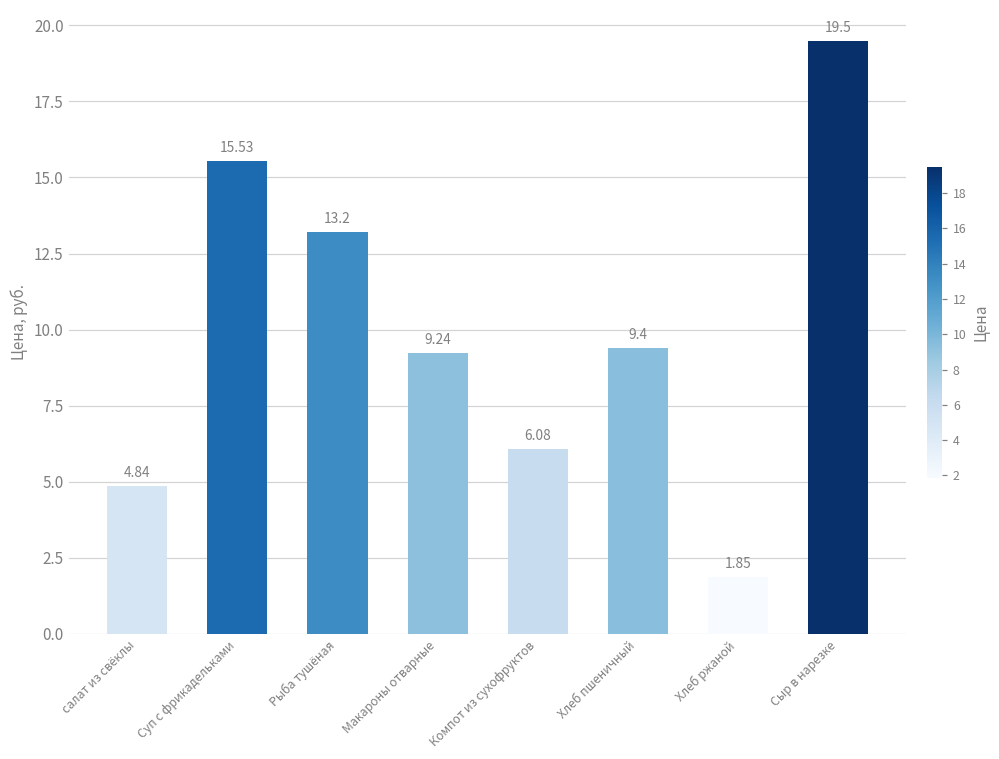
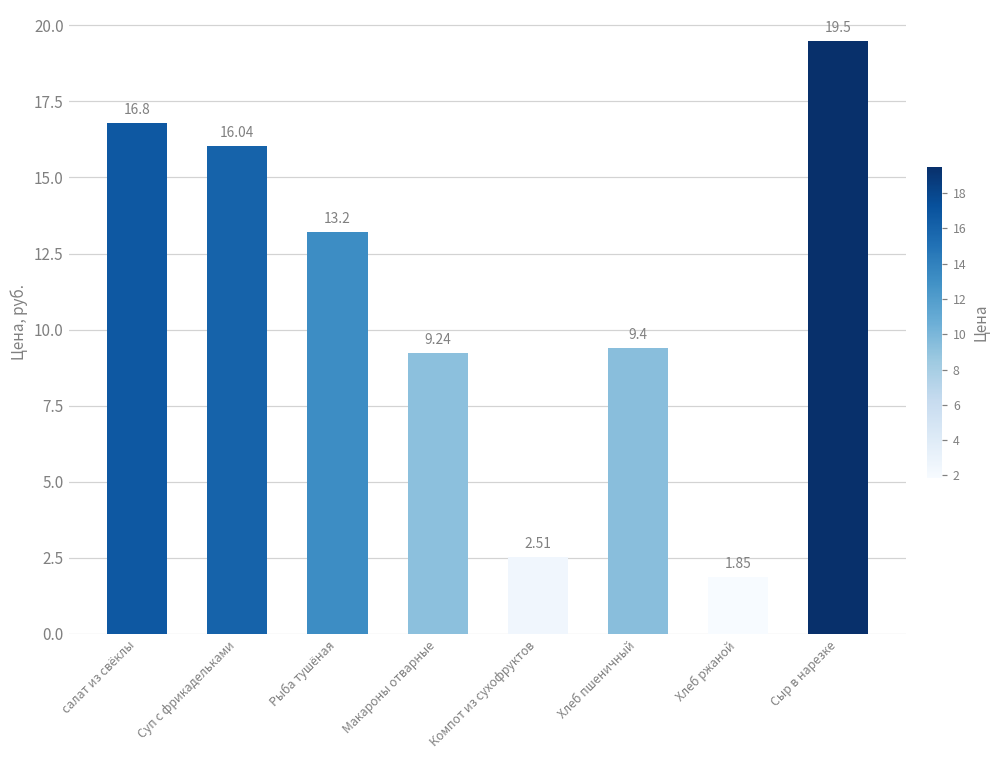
салат из свёклы: 4.84 -> 16.8
Суп с фрикадельками: 15.53 -> 16.04
Компот из сухофруктов: 6.08 -> 2.51
